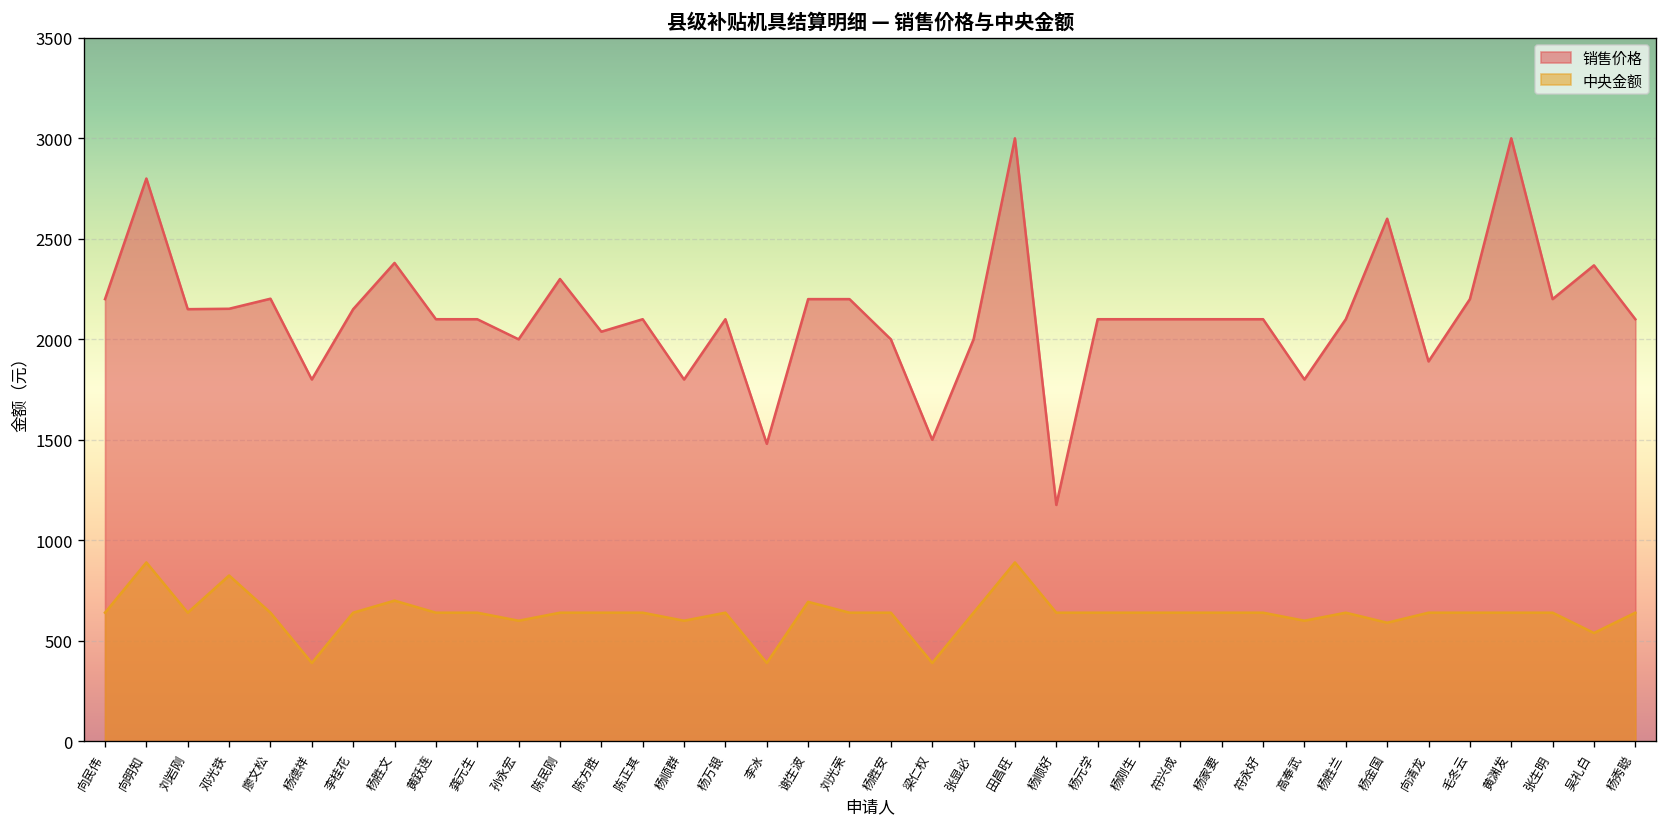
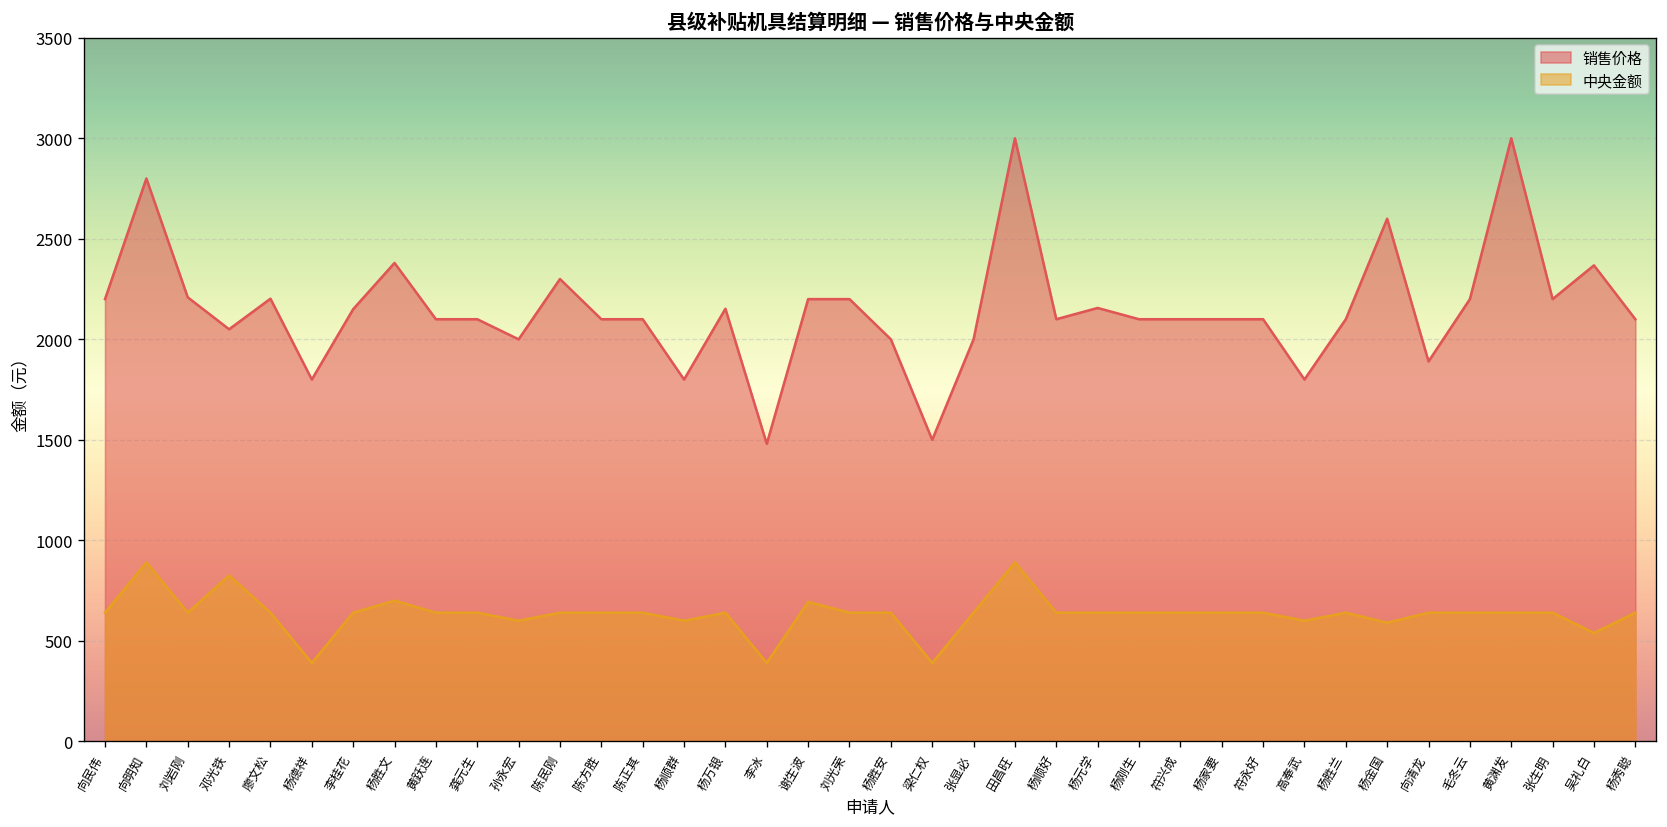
销售价格, 刘岩刚: 2150 -> 2210
销售价格, 邓光铁: 2150 -> 2050
销售价格, 陈方胜: 2040 -> 2100
销售价格, 杨万银: 2100 -> 2150
销售价格, 杨顺好: 1180 -> 2100
销售价格, 杨元学: 2100 -> 2160
